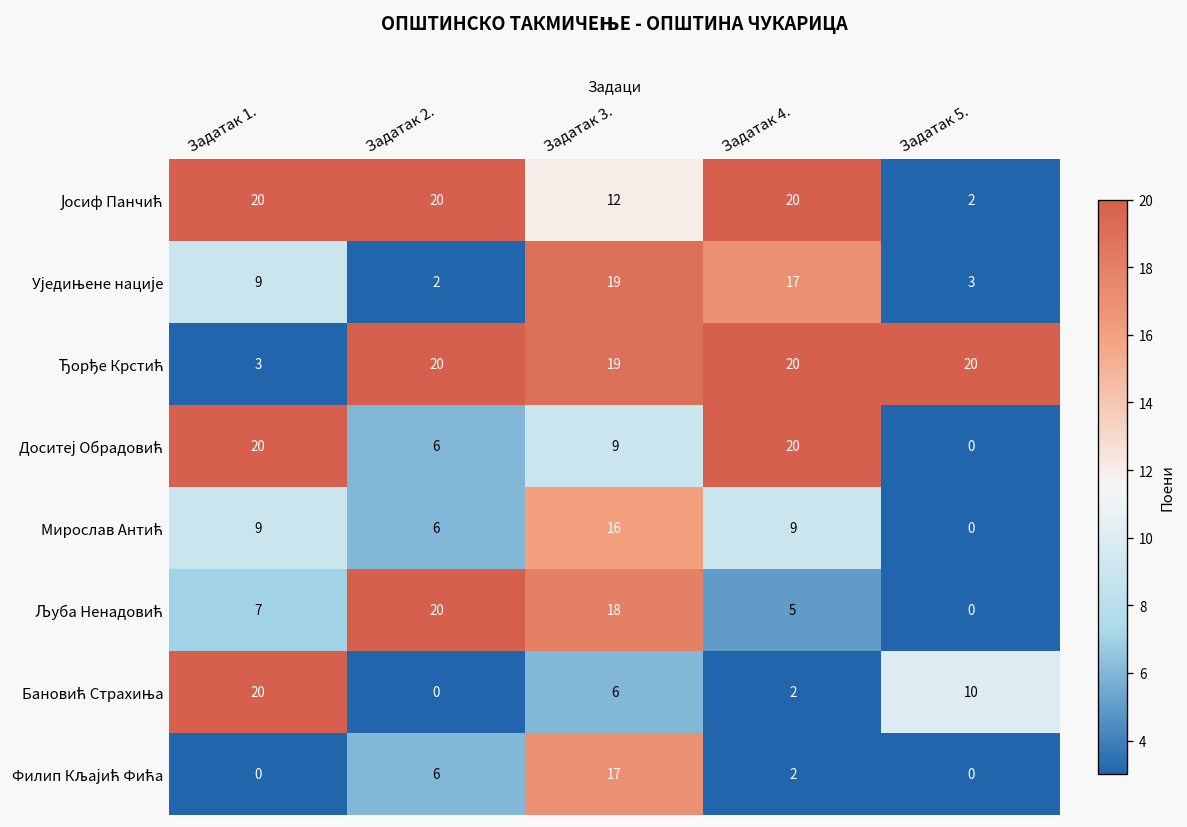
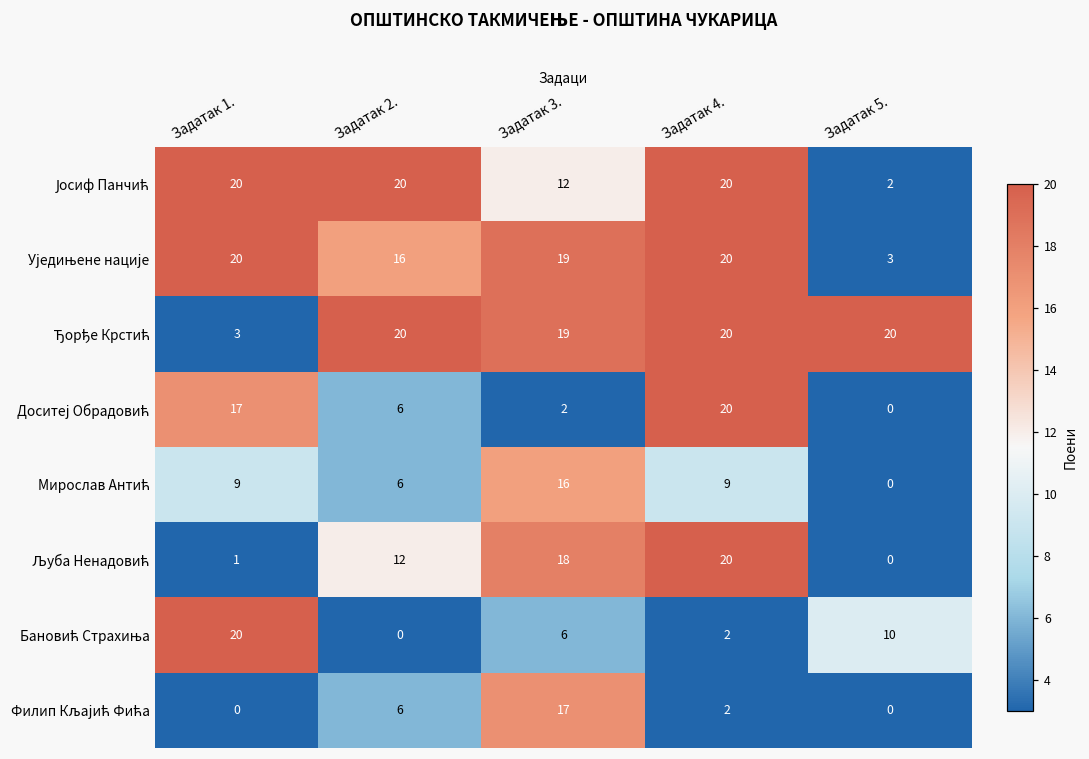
Уједињене нације, Задатак 1.: 9 -> 20
Уједињене нације, Задатак 2.: 2 -> 16
Уједињене нације, Задатак 4.: 17 -> 20
Доситеј Обрадовић, Задатак 1.: 20 -> 17
Доситеј Обрадовић, Задатак 3.: 9 -> 2
Љуба Ненадовић, Задатак 1.: 7 -> 1
Љуба Ненадовић, Задатак 2.: 20 -> 12
Љуба Ненадовић, Задатак 4.: 5 -> 20
